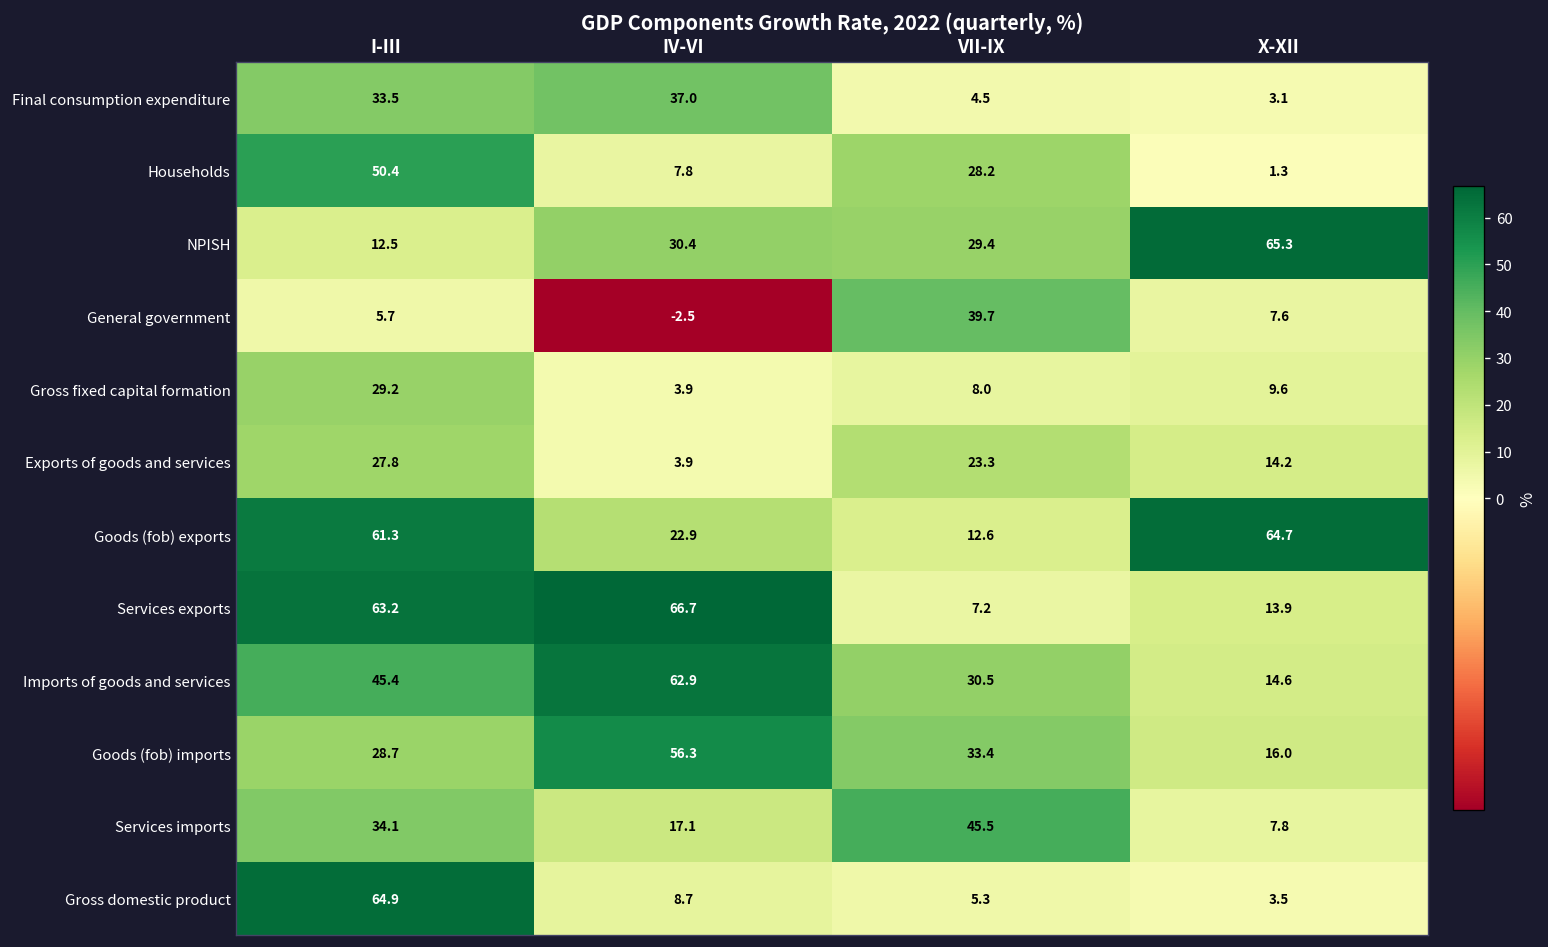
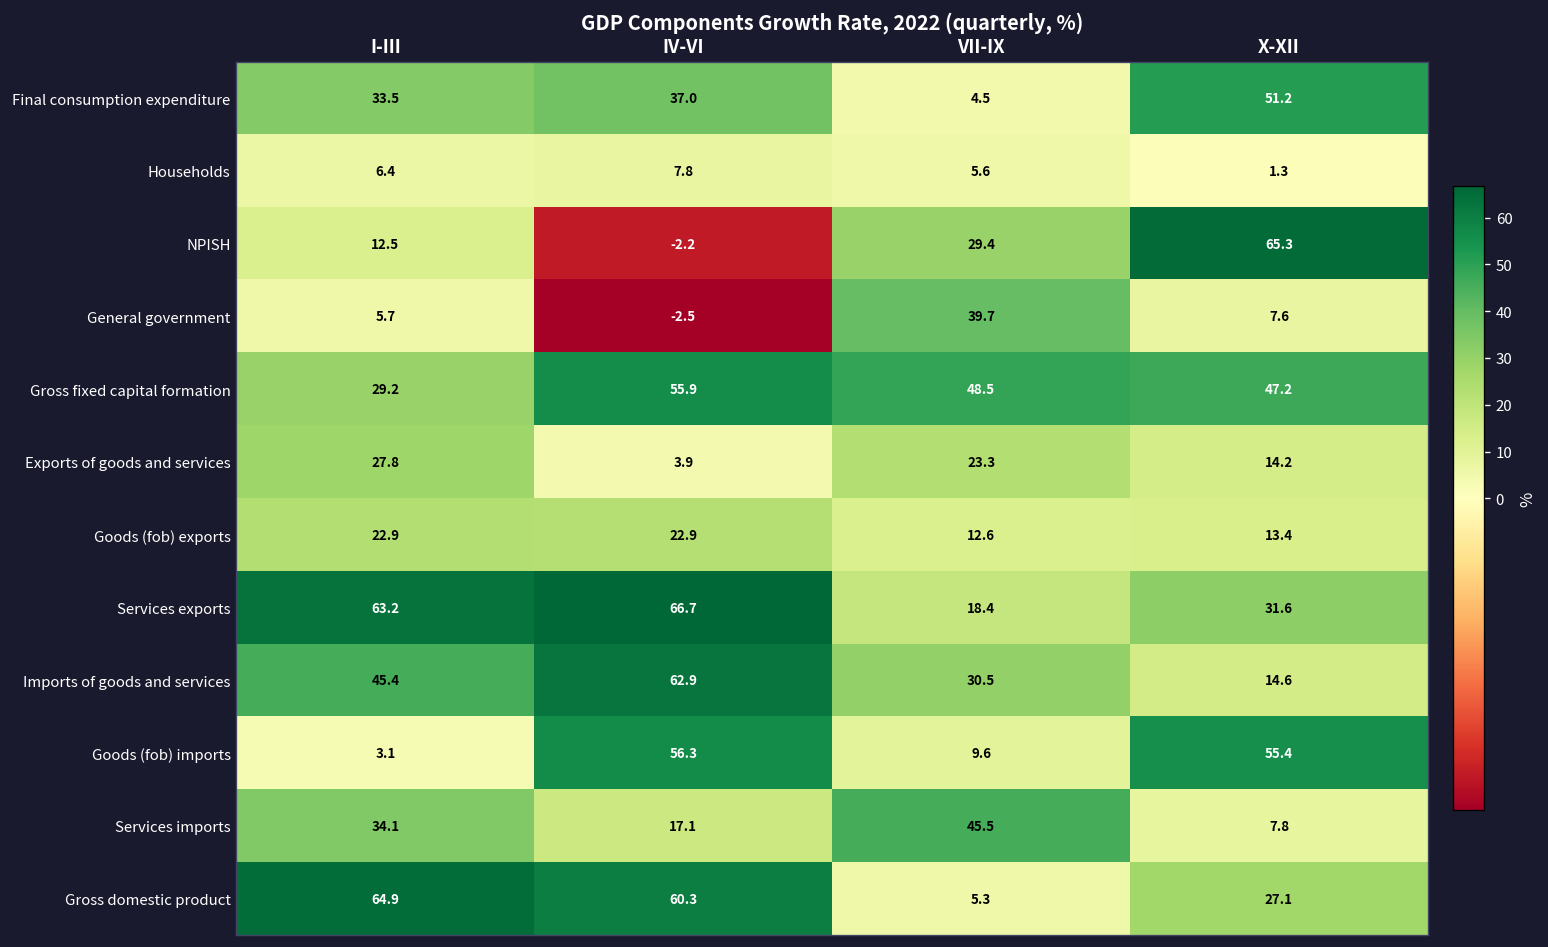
Final consumption expenditure, X-XII: 3.1 -> 51.2
Households, I-III: 50.4 -> 6.4
Households, VII-IX: 28.2 -> 5.6
NPISH, IV-VI: 30.4 -> -2.2
Gross fixed capital formation, IV-VI: 3.9 -> 55.9
Gross fixed capital formation, VII-IX: 8.0 -> 48.5
Gross fixed capital formation, X-XII: 9.6 -> 47.2
Goods (fob) exports, I-III: 61.3 -> 22.9
Goods (fob) exports, X-XII: 64.7 -> 13.4
Services exports, VII-IX: 7.2 -> 18.4
Services exports, X-XII: 13.9 -> 31.6
Goods (fob) imports, I-III: 28.7 -> 3.1
Goods (fob) imports, VII-IX: 33.4 -> 9.6
Goods (fob) imports, X-XII: 16.0 -> 55.4
Gross domestic product, IV-VI: 8.7 -> 60.3
Gross domestic product, X-XII: 3.5 -> 27.1
